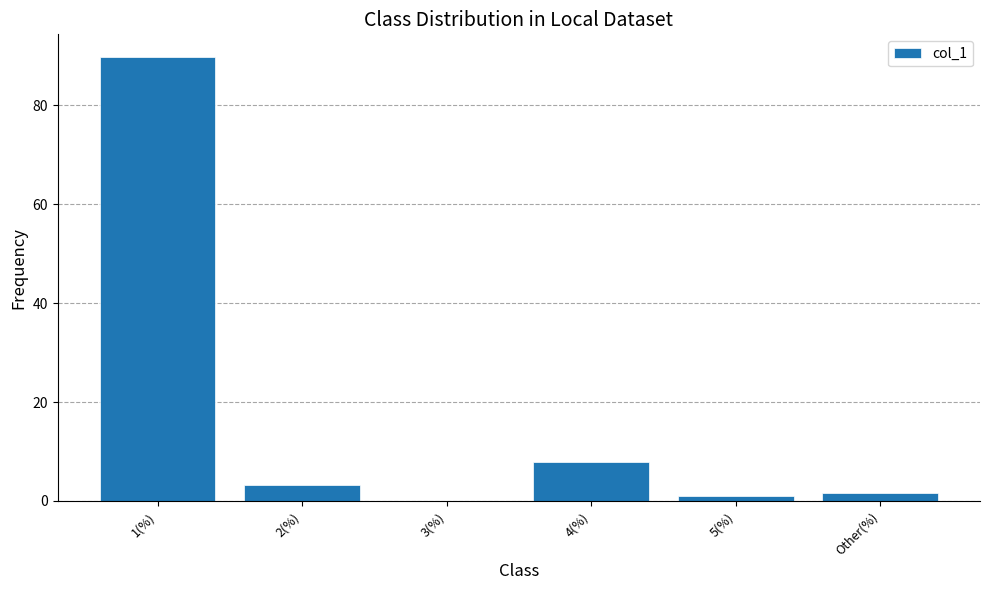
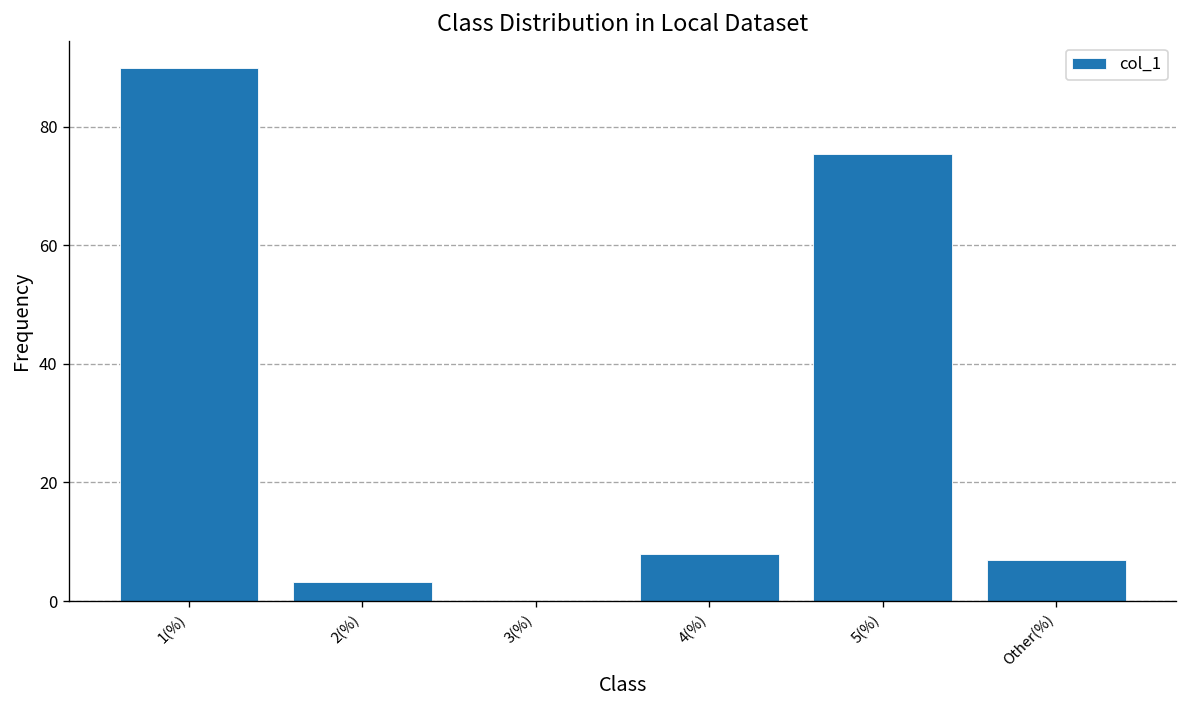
5(%): 1 -> 75
Other(%): 2 -> 7
